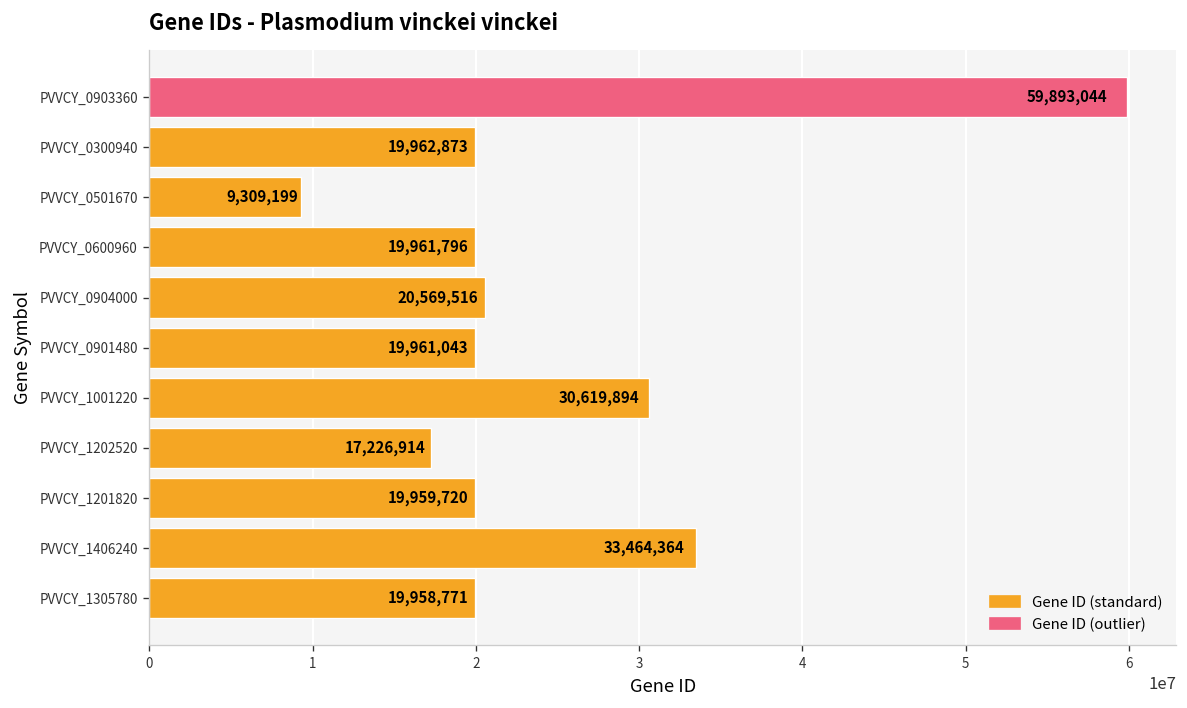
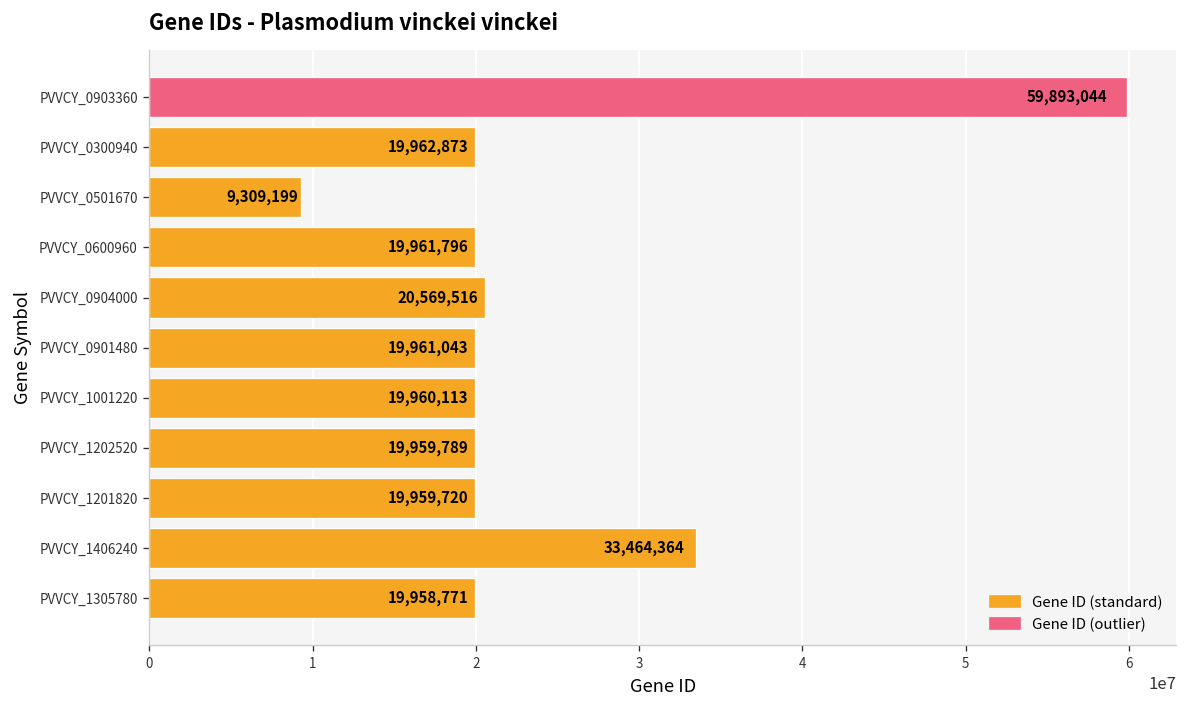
PVVCY_1001220: 30,619,894 -> 19,960,113
PVVCY_1202520: 17,226,914 -> 19,959,789
